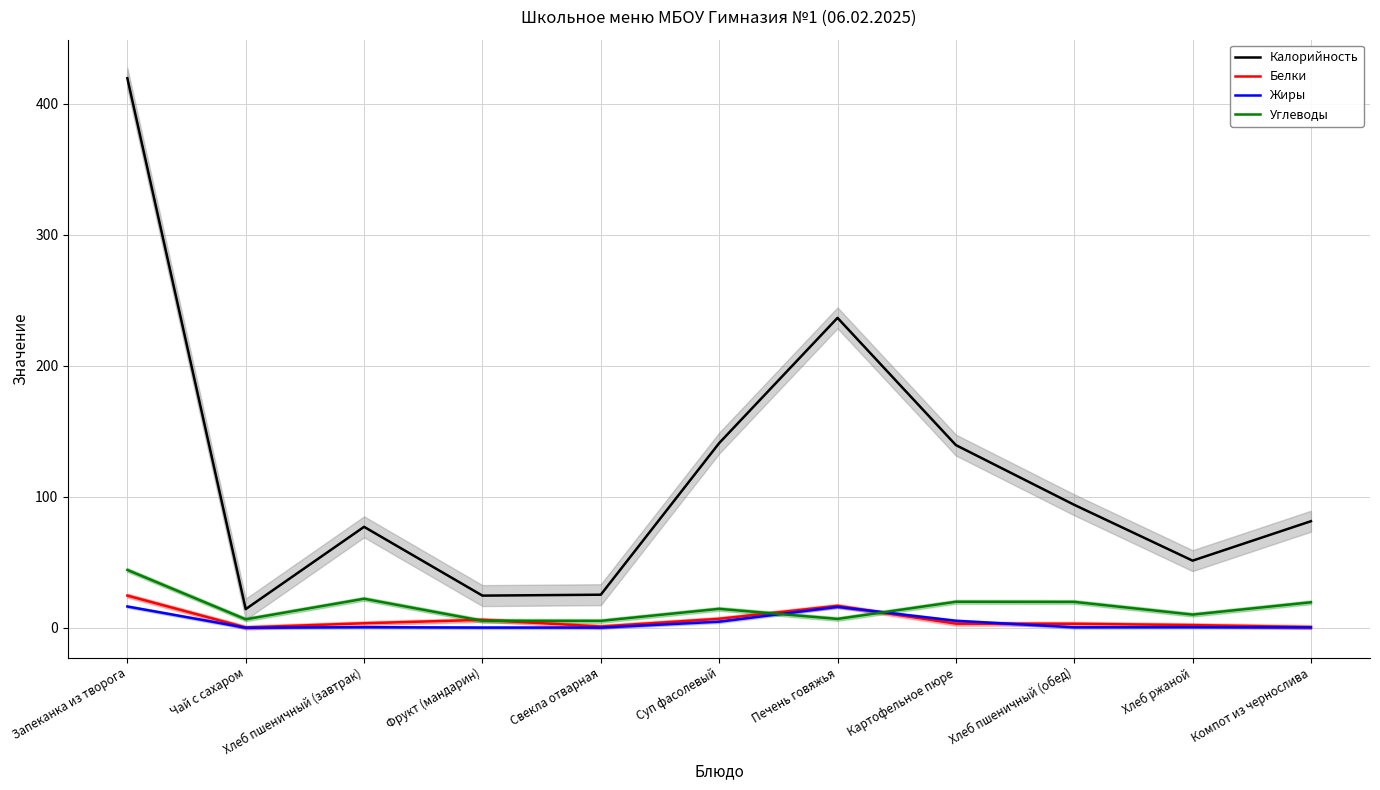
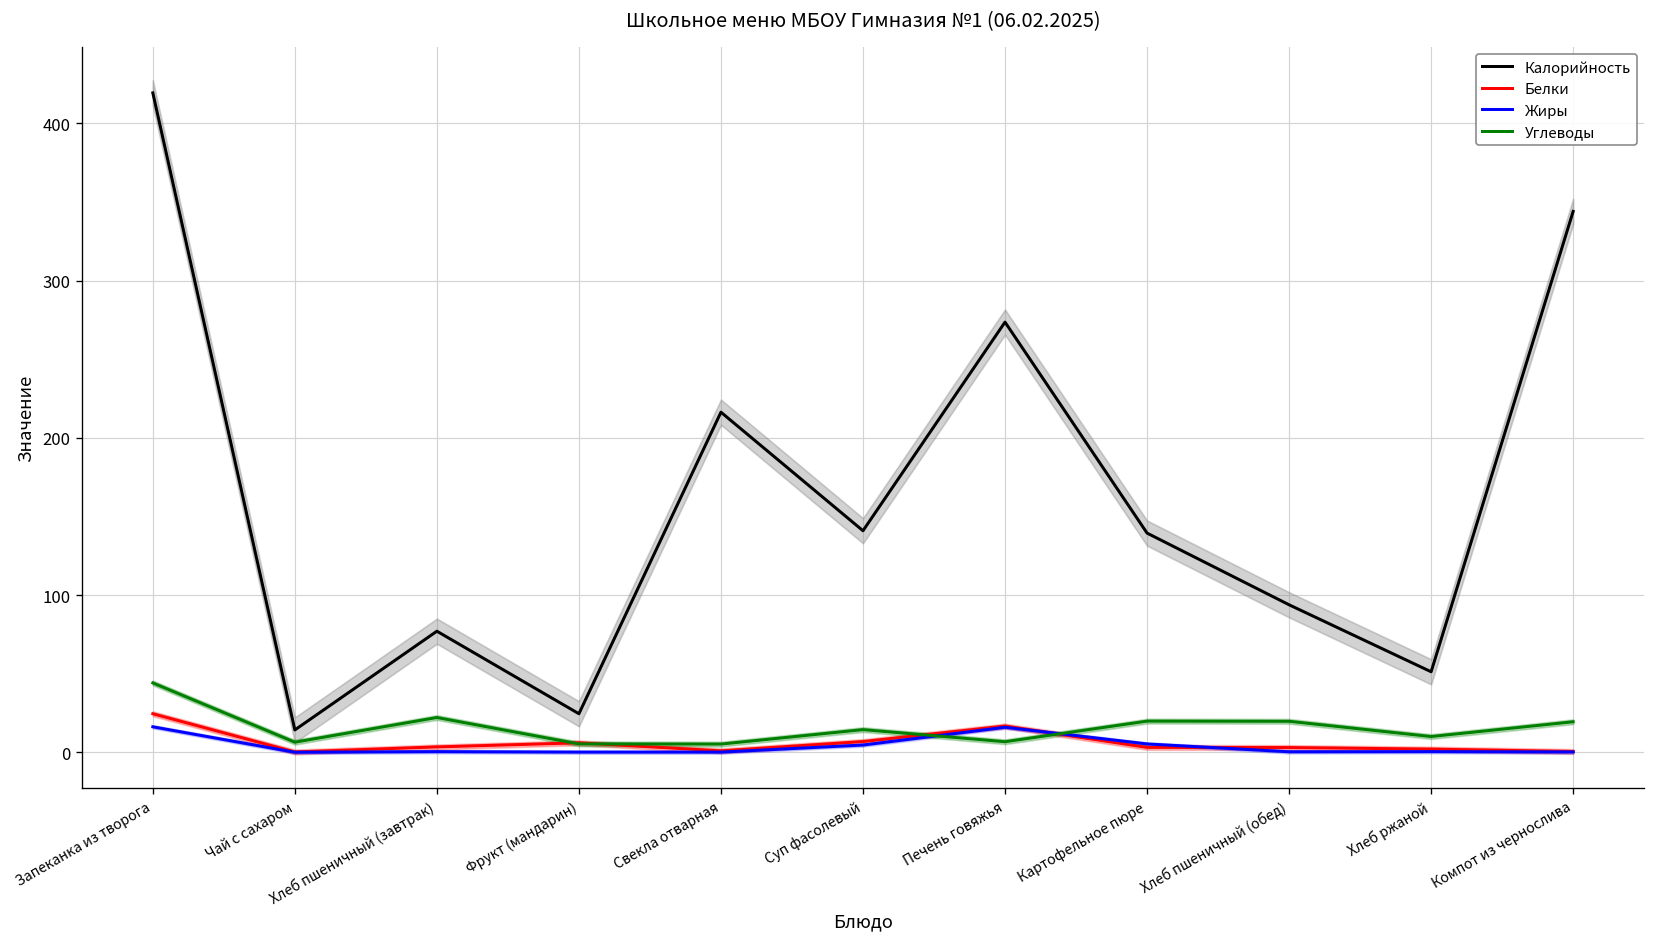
Калорийность, Свекла отварная: 25 -> 216
Калорийность, Печень говяжья: 237 -> 274
Калорийность, Компот из чернослива: 81 -> 344
